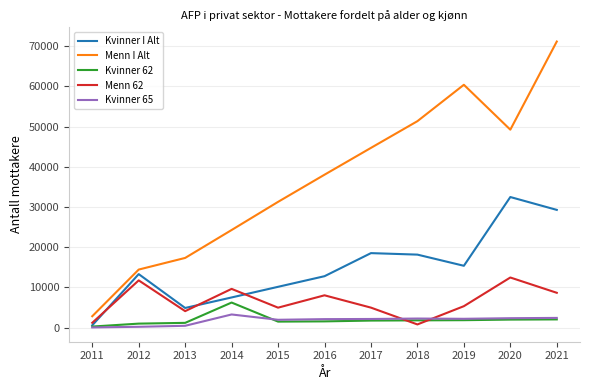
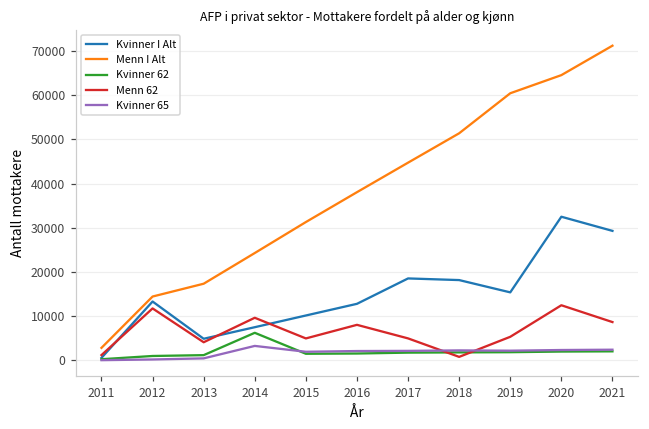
Menn I Alt, 2020: 49000 -> 65000
